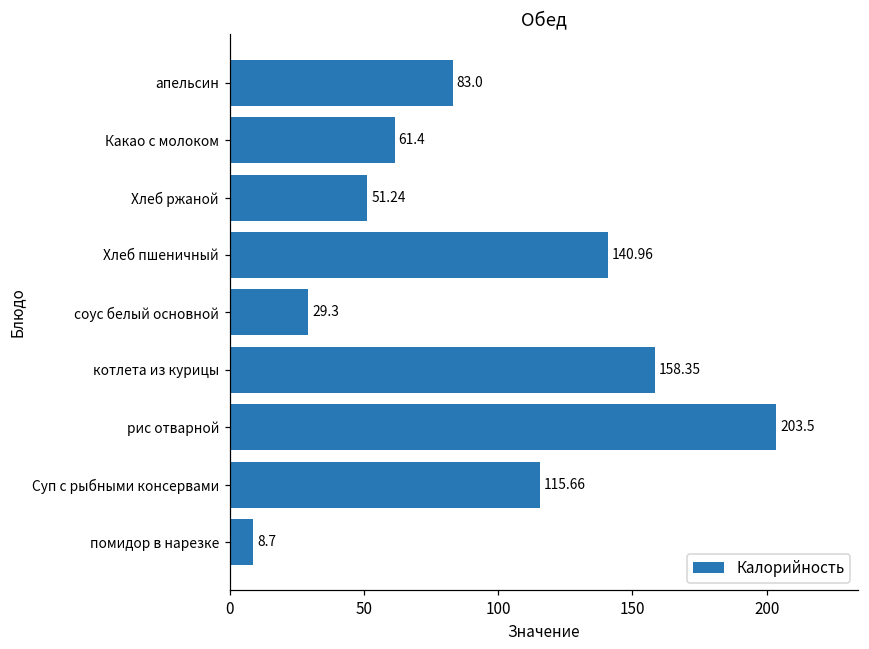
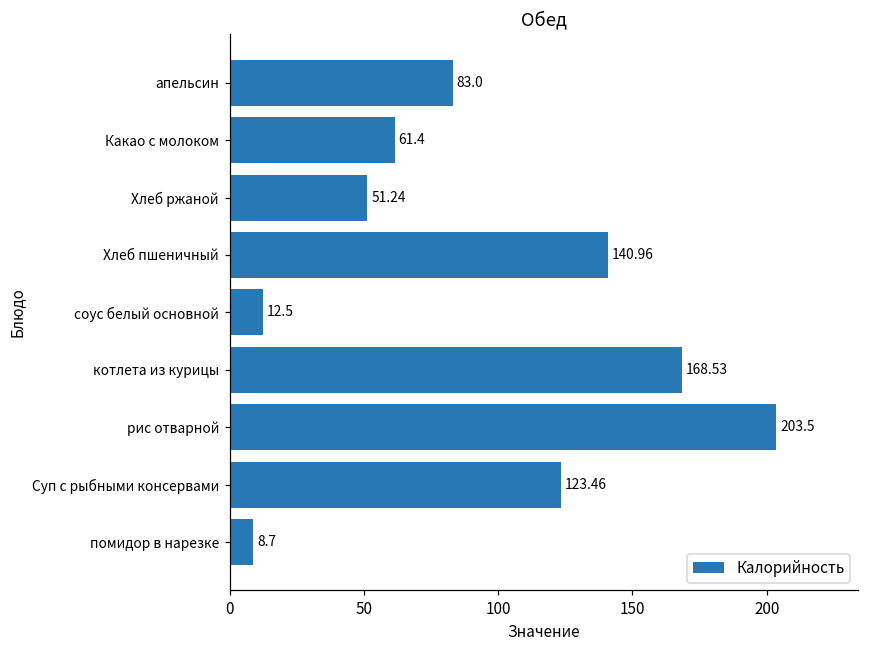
соус белый основной: 29.3 -> 12.5
котлета из курицы: 158.35 -> 168.53
Суп с рыбными консервами: 115.66 -> 123.46
